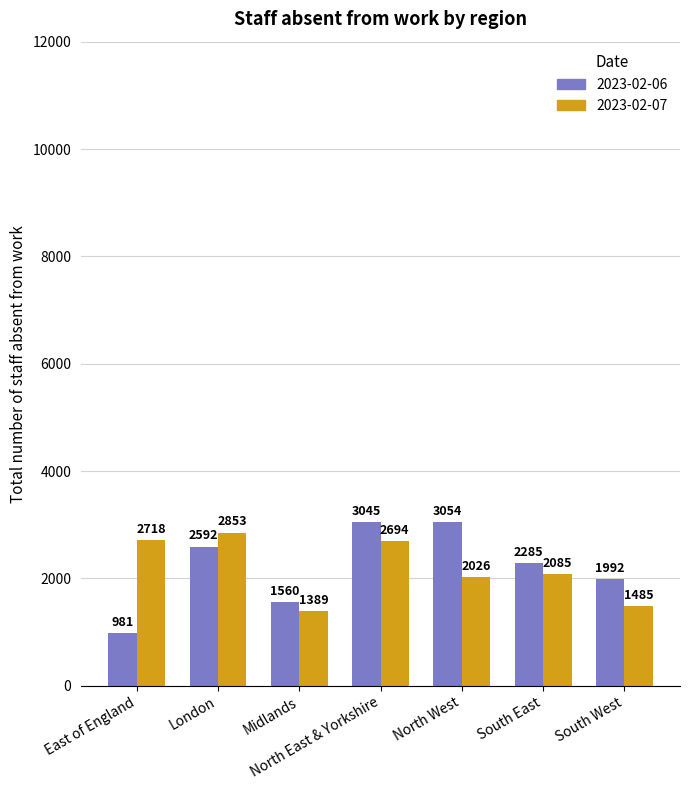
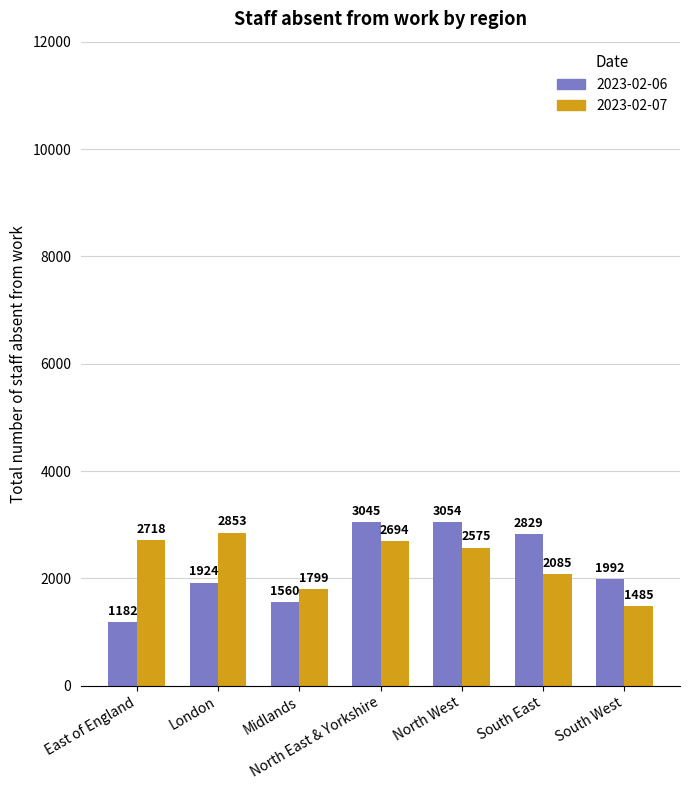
2023-02-06, East of England: 981 -> 1182
2023-02-06, London: 2592 -> 1924
2023-02-07, Midlands: 1389 -> 1799
2023-02-07, North West: 2026 -> 2575
2023-02-06, South East: 2285 -> 2829
